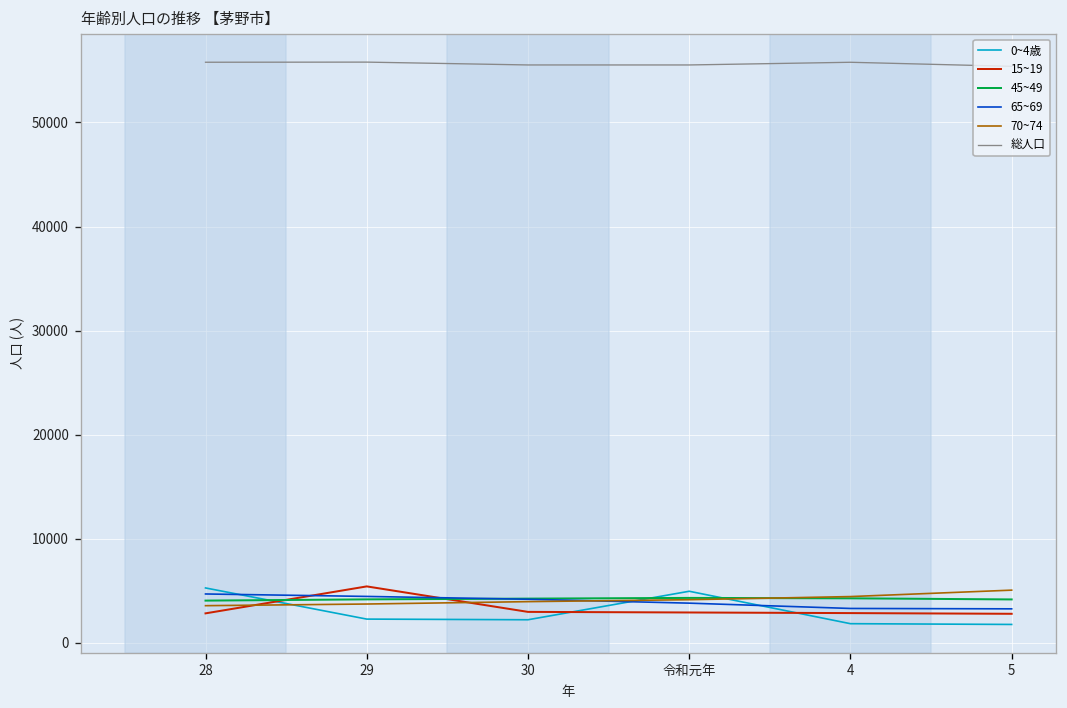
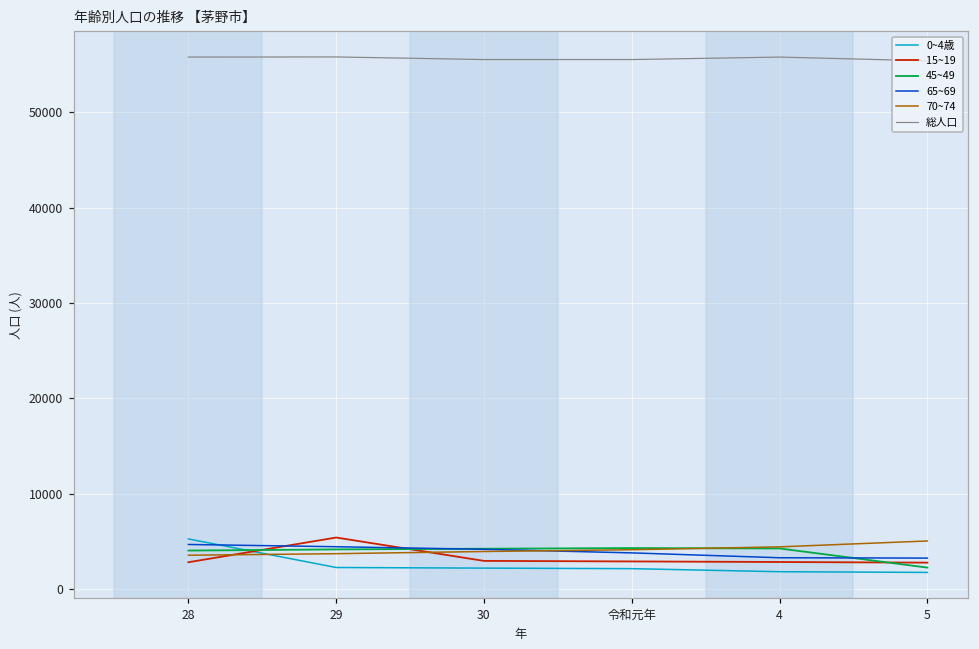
0~4歳, 令和元年: 5000 -> 2000
45~49, 5: 4000 -> 2000
